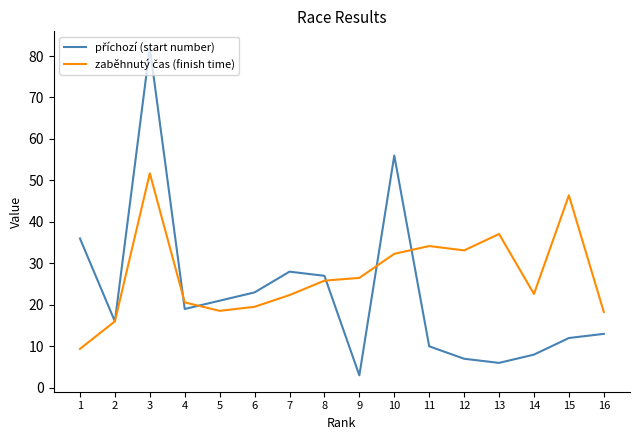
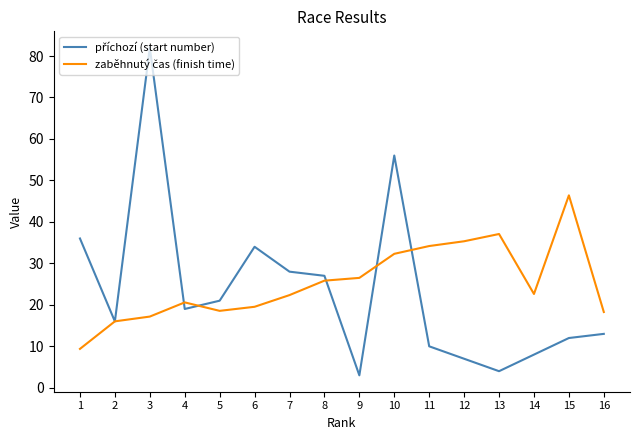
zaběhnutý čas (finish time), 3: 52 -> 17
příchozí (start number), 6: 23 -> 34
zaběhnutý čas (finish time), 12: 33 -> 35
příchozí (start number), 13: 6 -> 4
